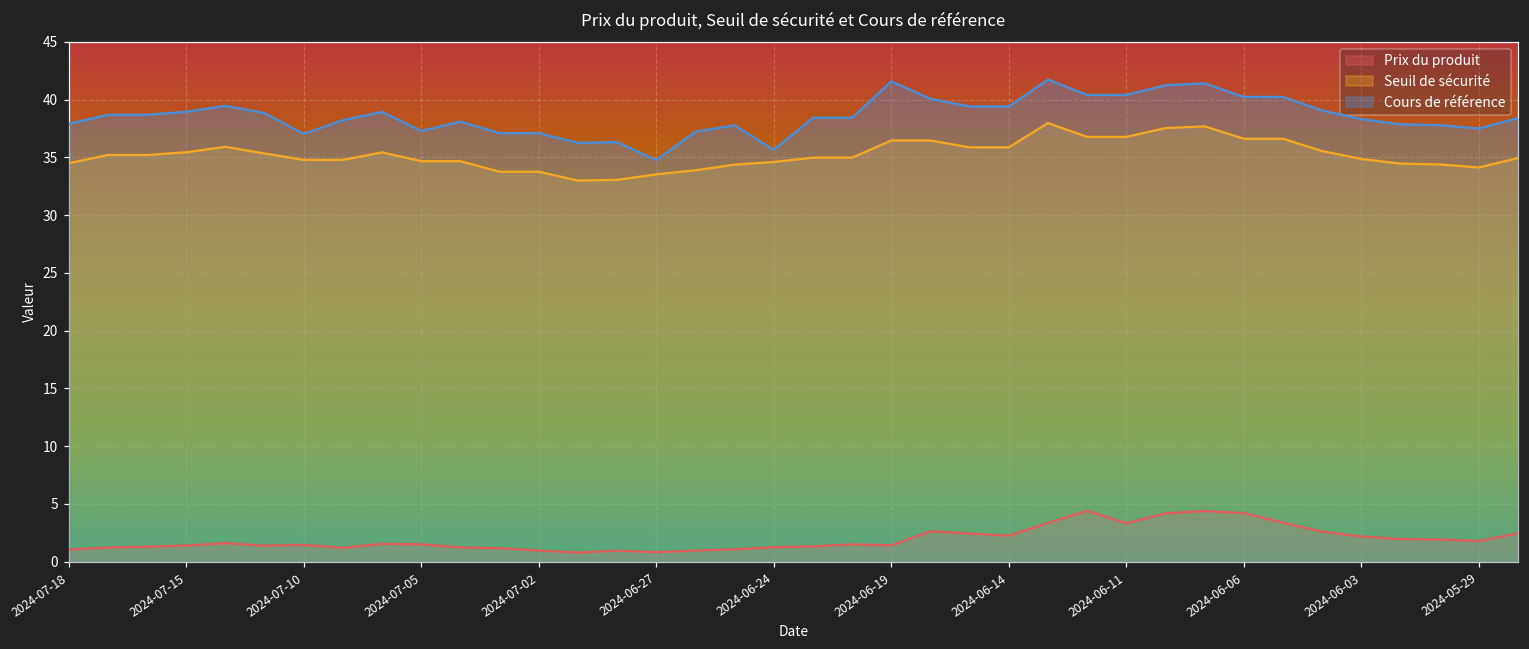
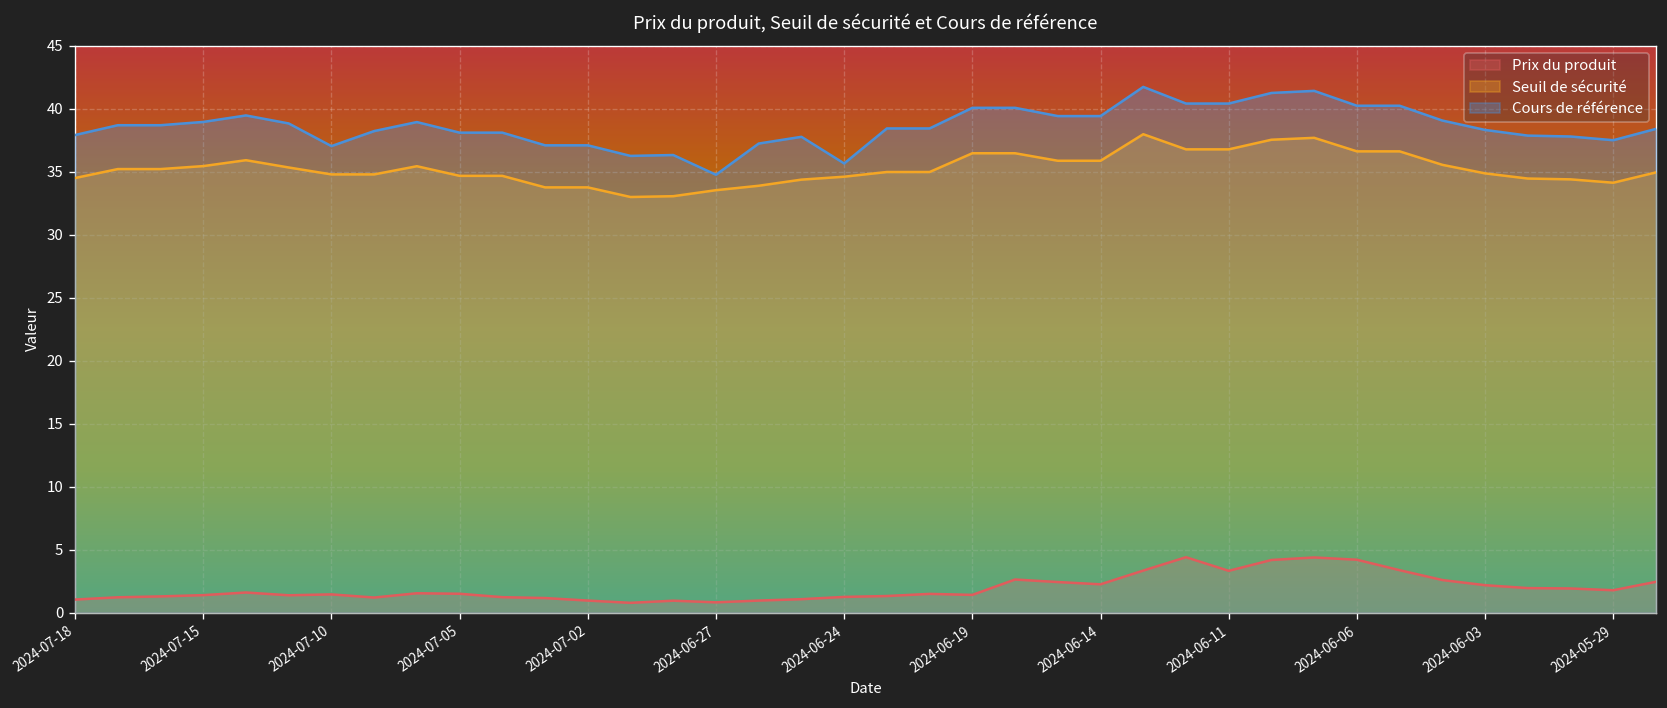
Cours de référence, 2024-07-05: 37.3 -> 38.1
Cours de référence, 2024-06-19: 41.6 -> 40.1
